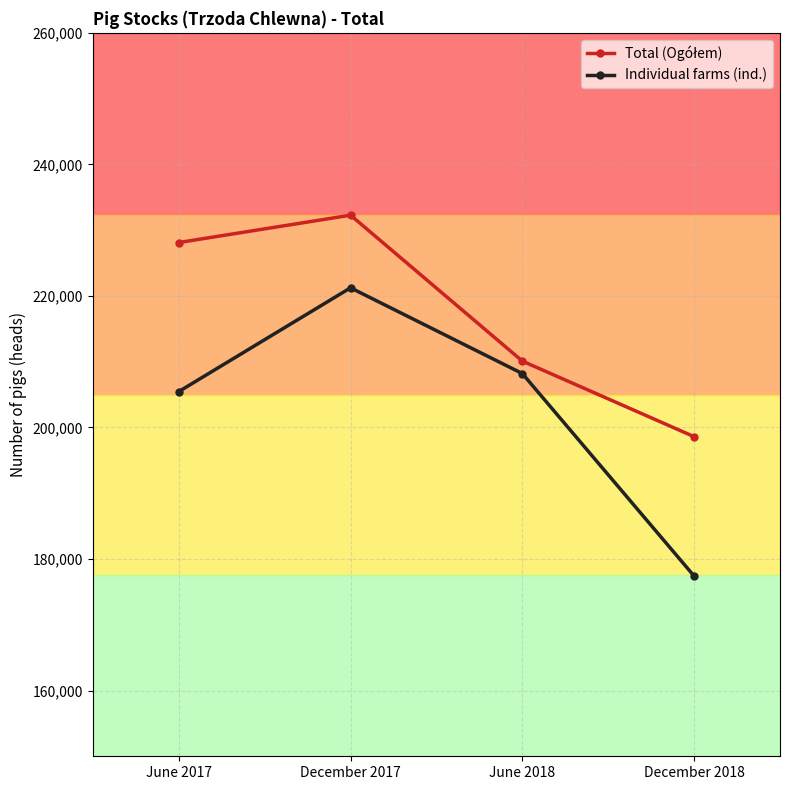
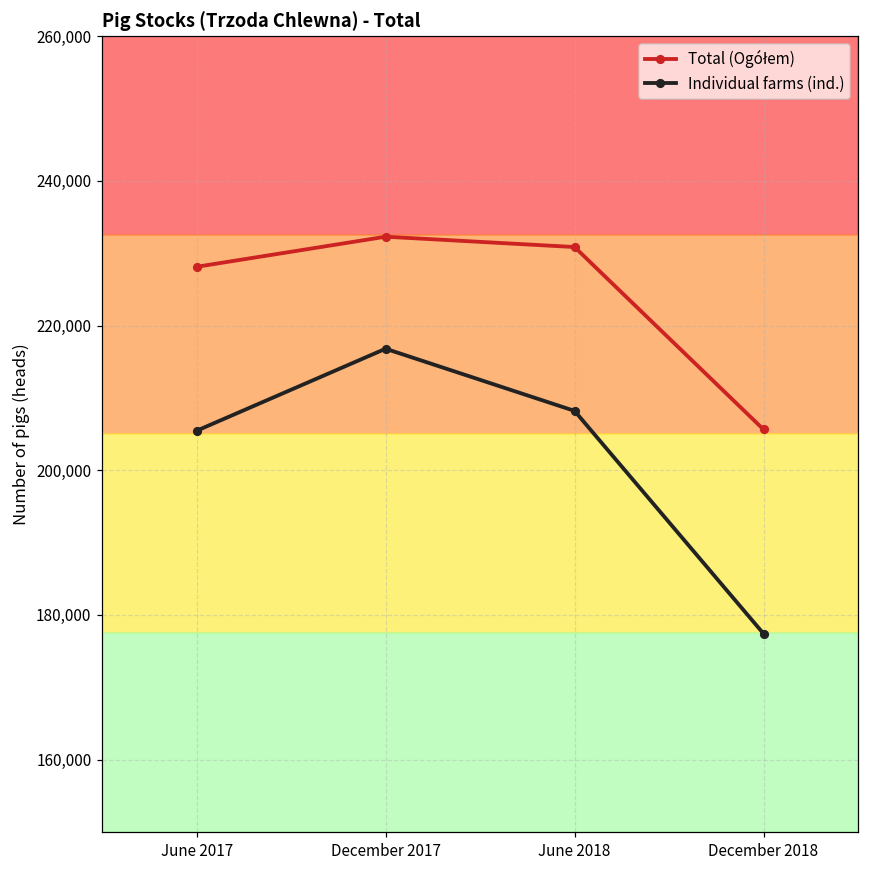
Individual farms (ind.), December 2017: 221,000 -> 217,000
Total (Ogółem), June 2018: 210,000 -> 231,000
Total (Ogółem), December 2018: 199,000 -> 206,000
